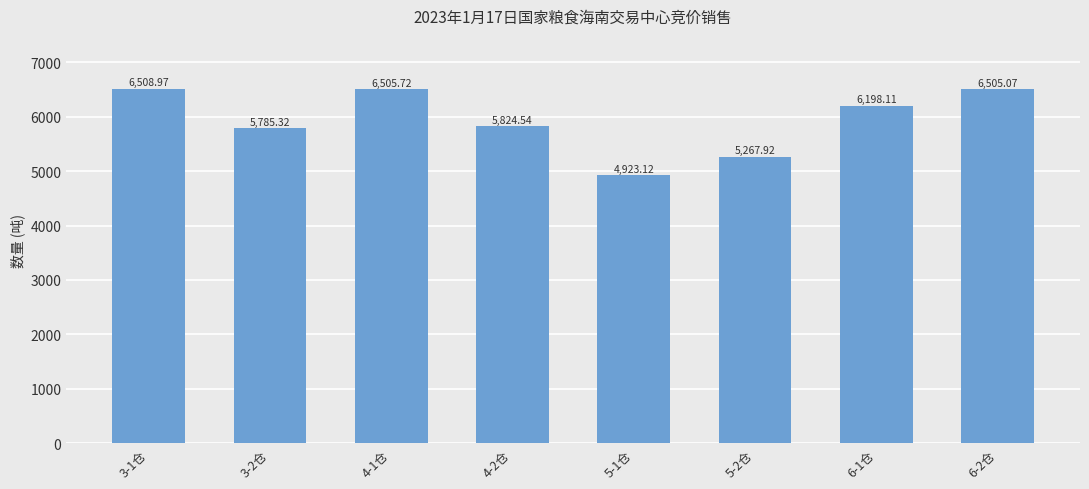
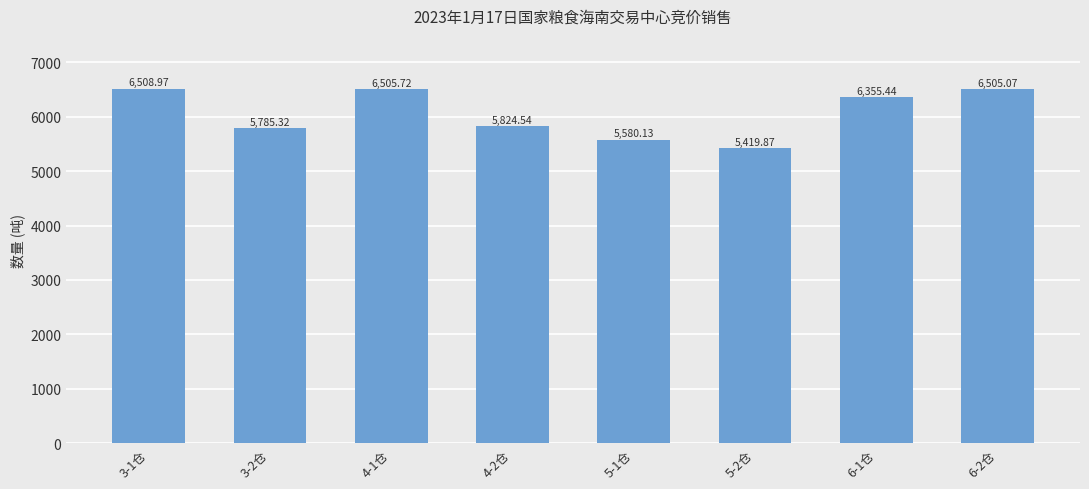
5-1仓: 4,923.12 -> 5,580.13
5-2仓: 5,267.92 -> 5,419.87
6-1仓: 6,198.11 -> 6,355.44
